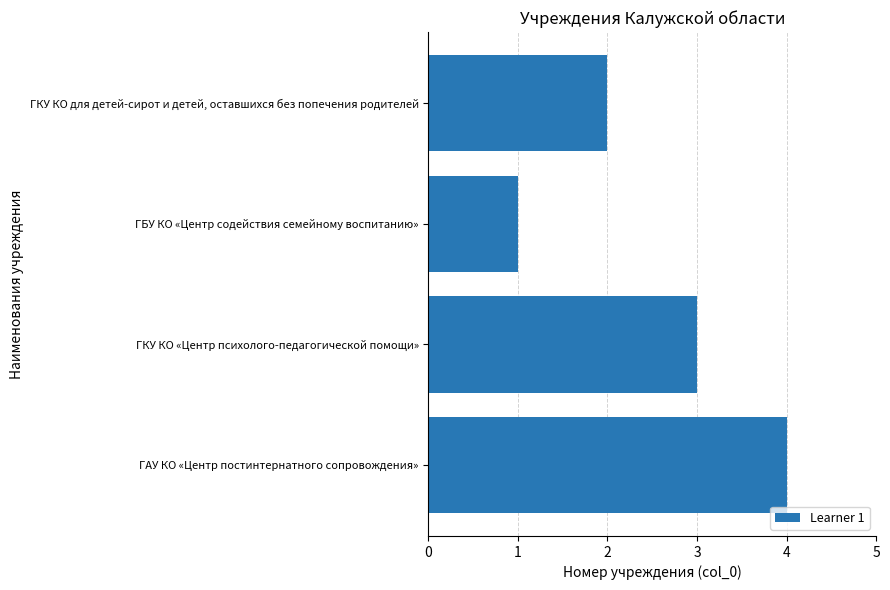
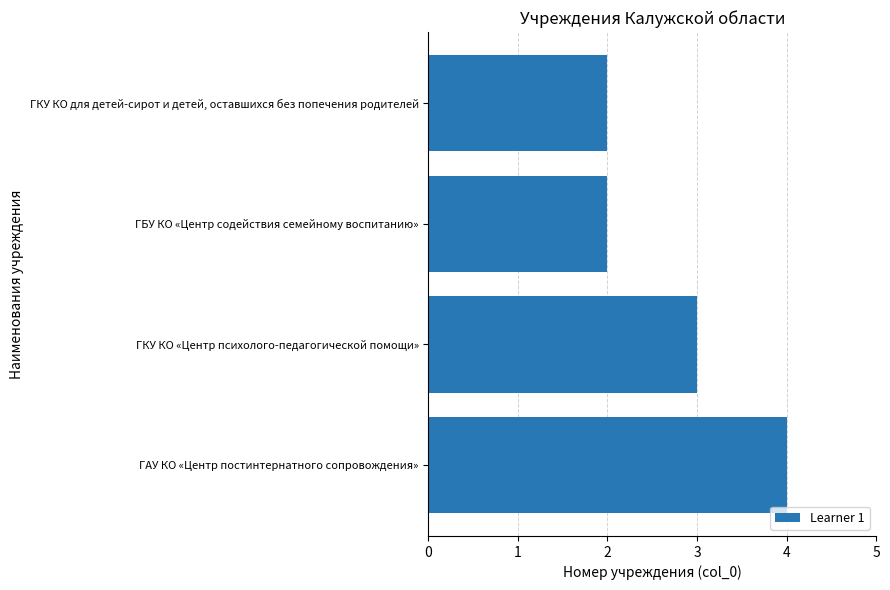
ГБУ КО «Центр содействия семейному воспитанию»: 1 -> 2
